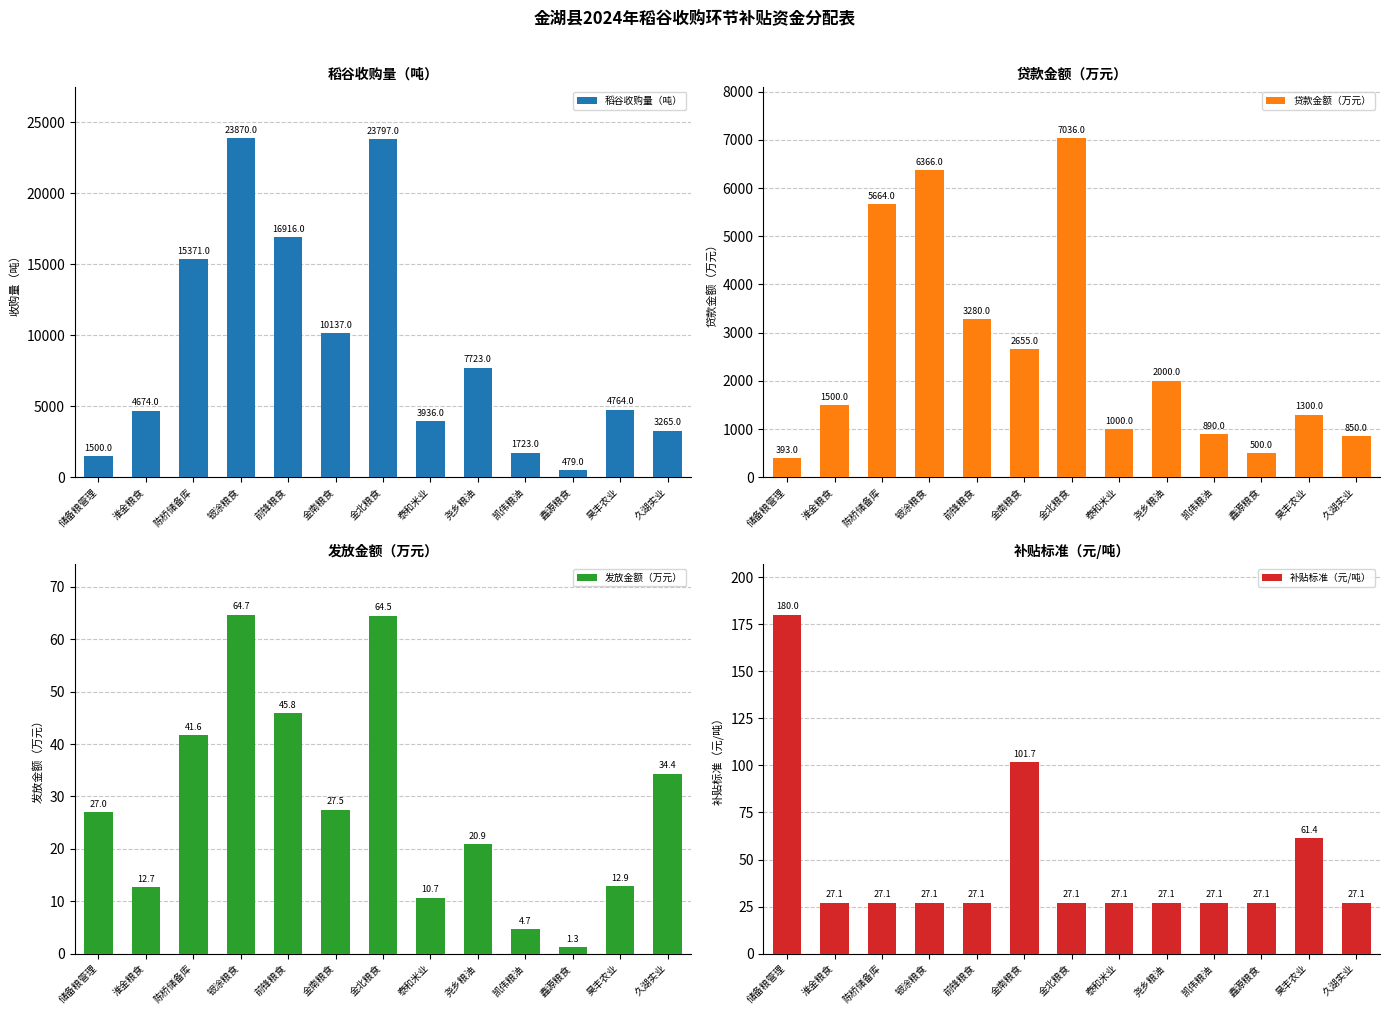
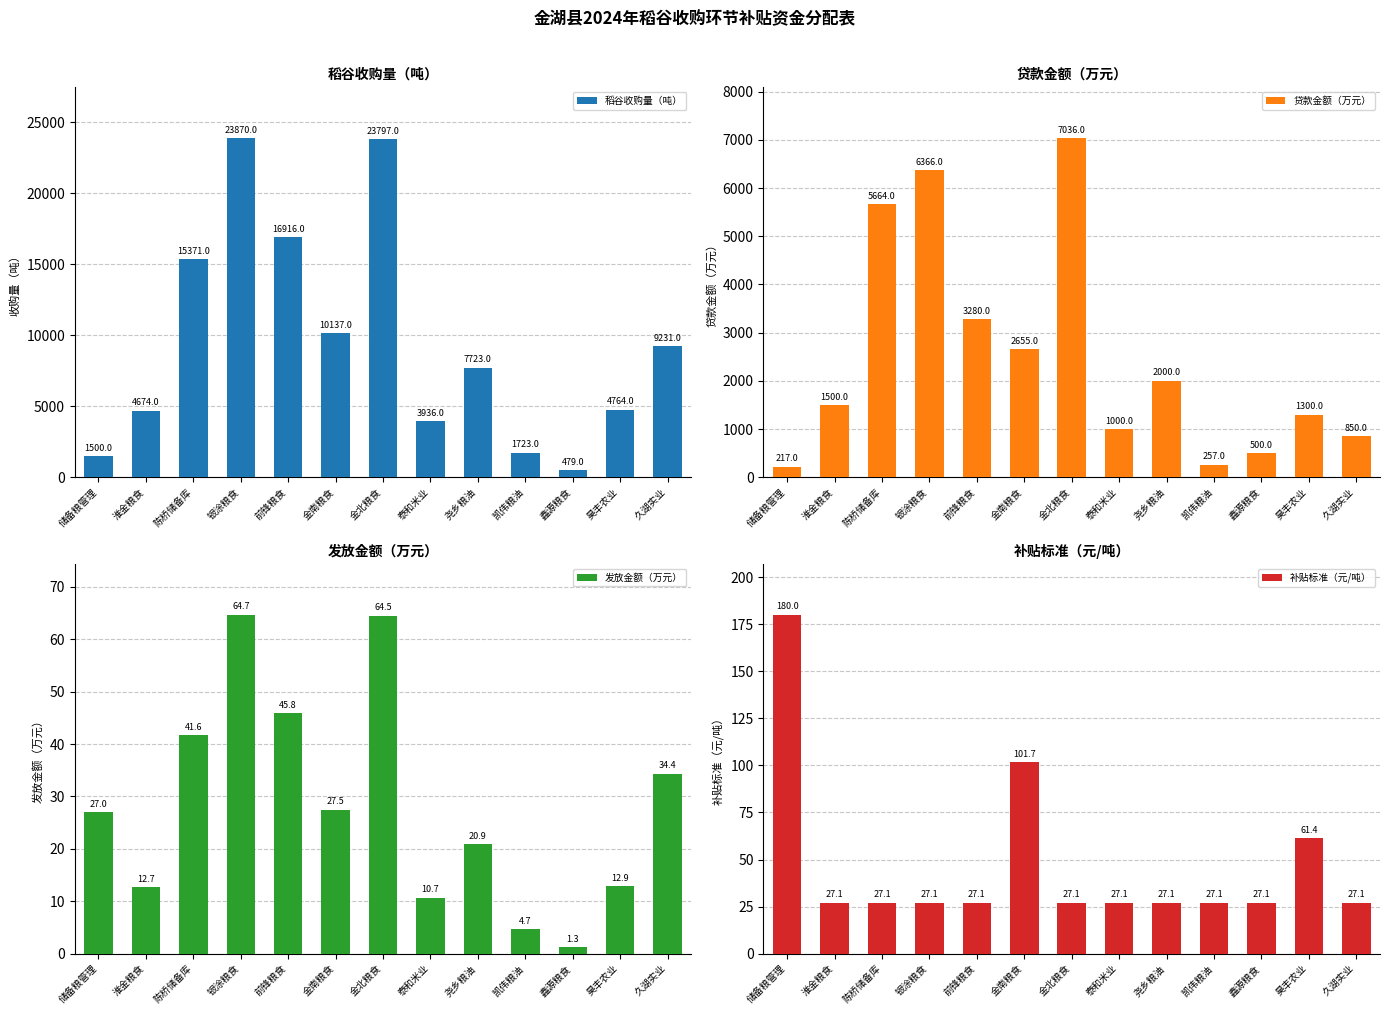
稻谷收购量（吨）, 久湖实业: 3265.0 -> 9231.0
贷款金额（万元）, 储备粮管理: 393.0 -> 217.0
贷款金额（万元）, 凯伟粮油: 890.0 -> 257.0
